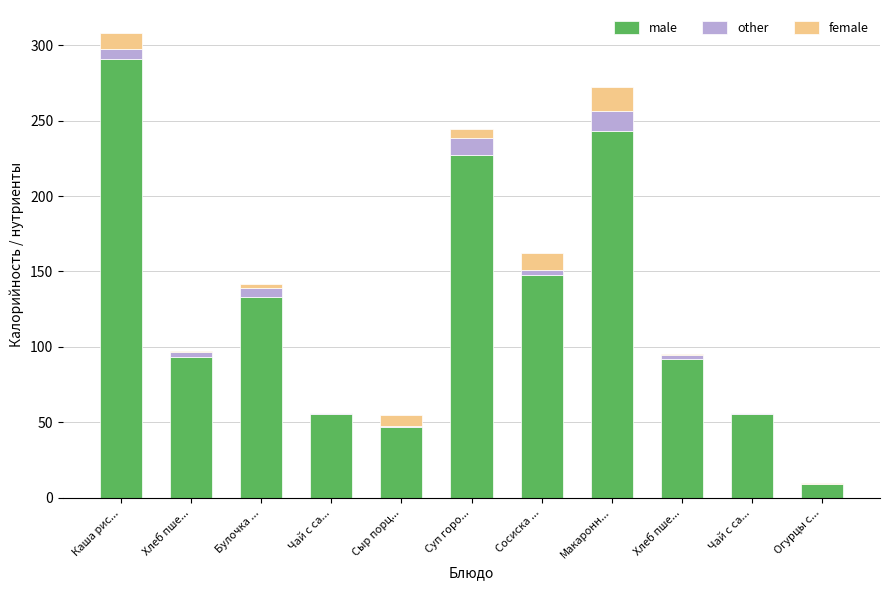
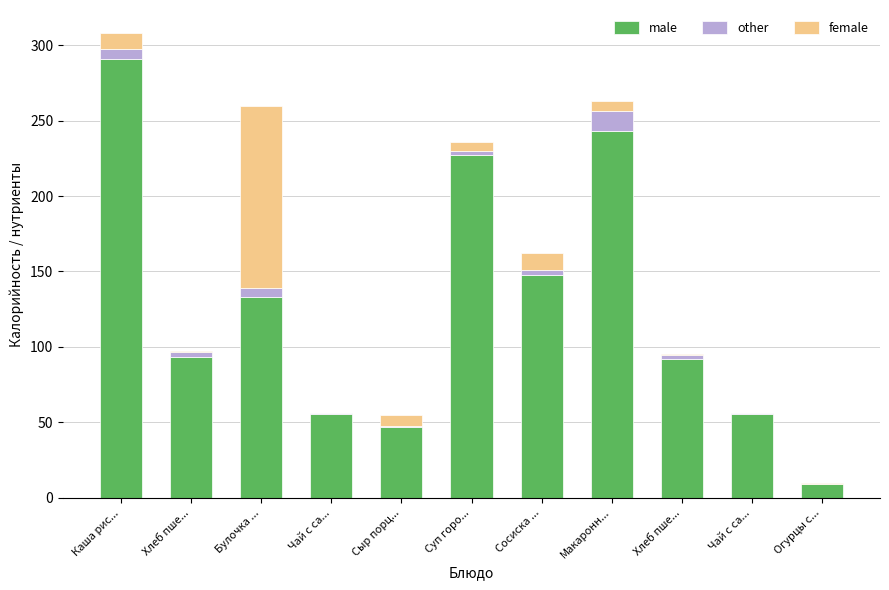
female, Булочка ...: 3 -> 121
other, Суп горо...: 11 -> 3
female, Макаронн...: 16 -> 7
